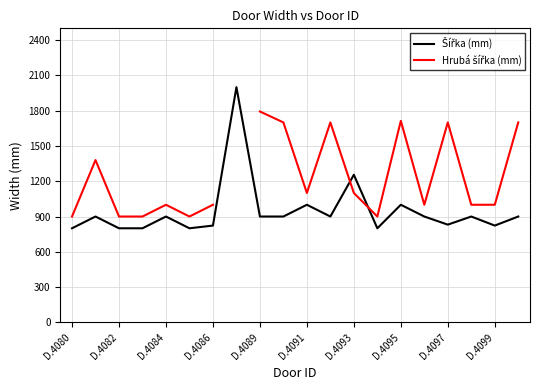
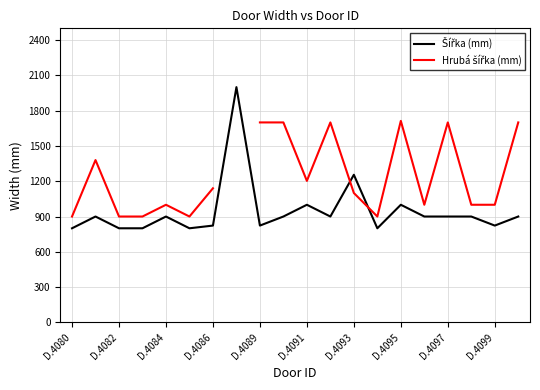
Hrubá šířka (mm), D.4086: 1000 -> 1140
Šířka (mm), D.4089: 900 -> 820
Hrubá šířka (mm), D.4089: 1790 -> 1700
Hrubá šířka (mm), D.4091: 1100 -> 1200
Šířka (mm), D.4097: 830 -> 900
